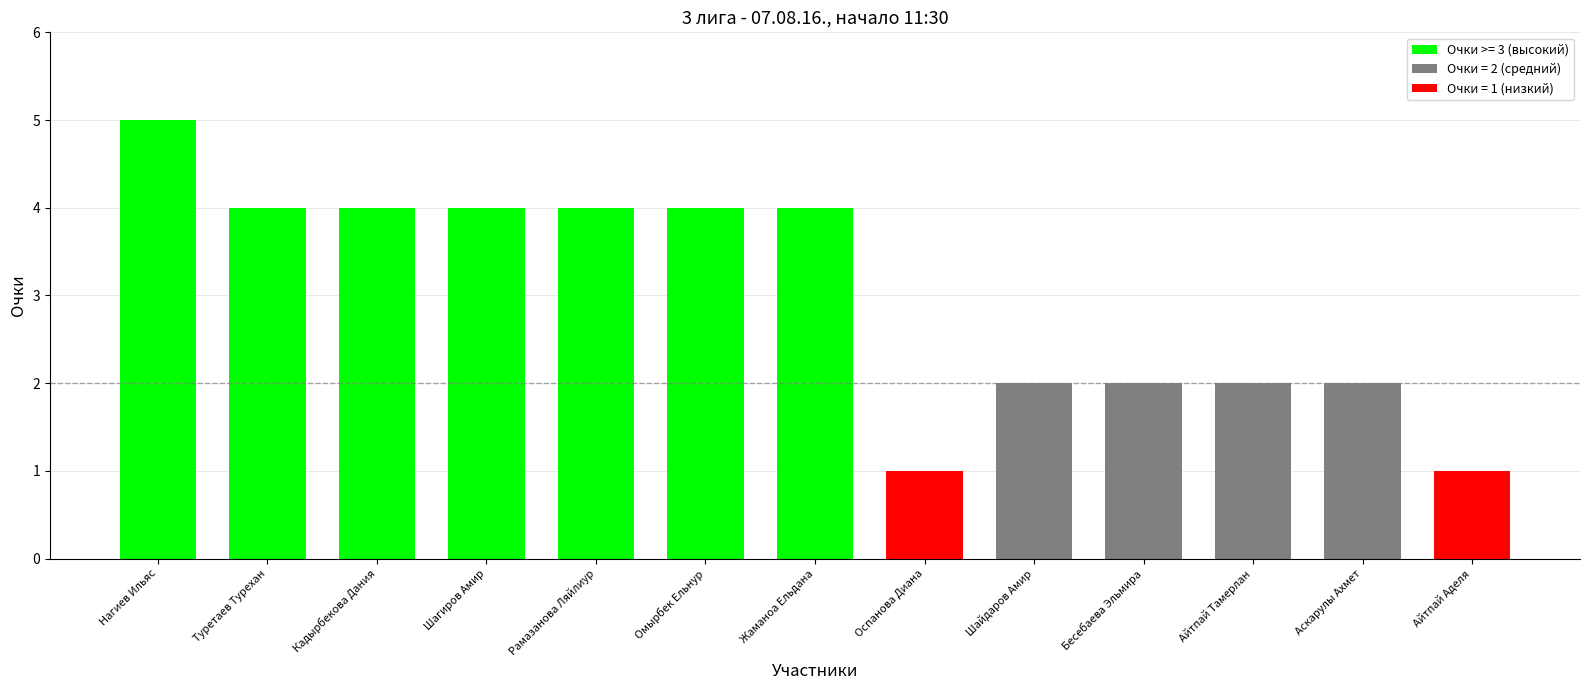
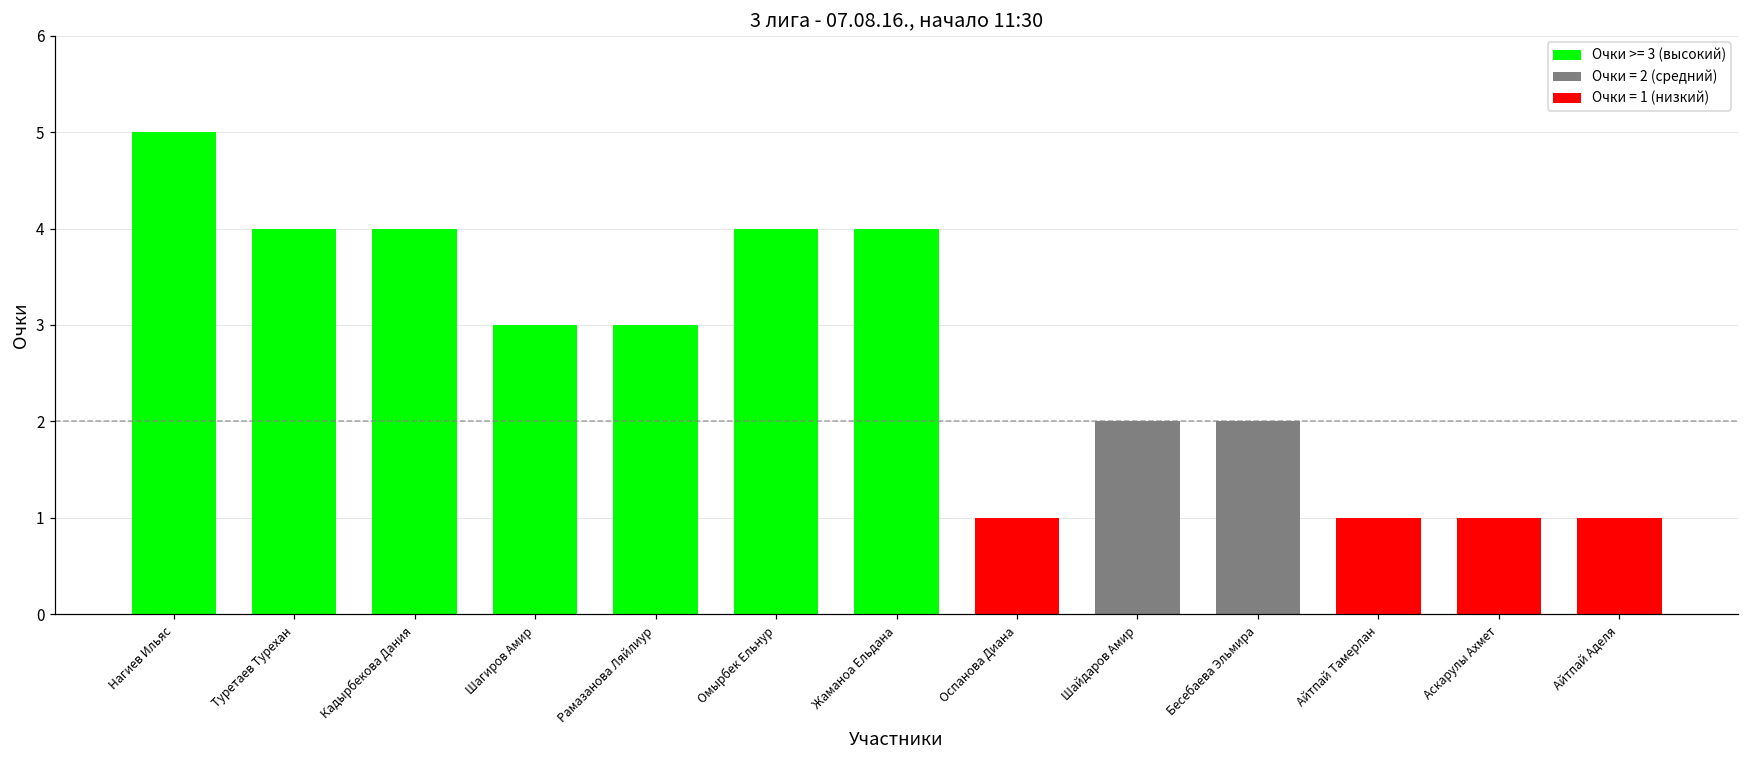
Шагиров Амир: 4 -> 3
Рамазанова Ляйлиур: 4 -> 3
Айтпай Тамерлан: 2 -> 1
Аскарулы Ахмет: 2 -> 1
